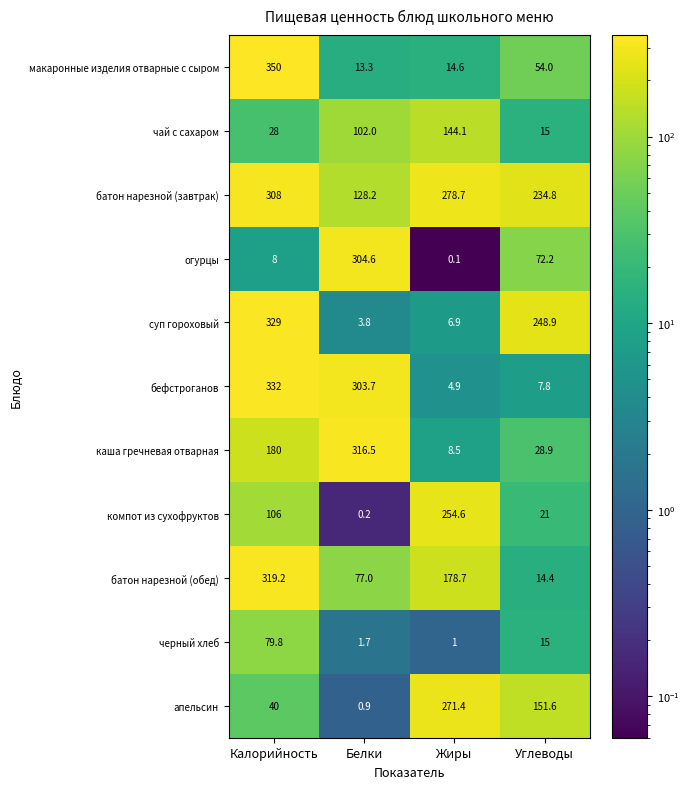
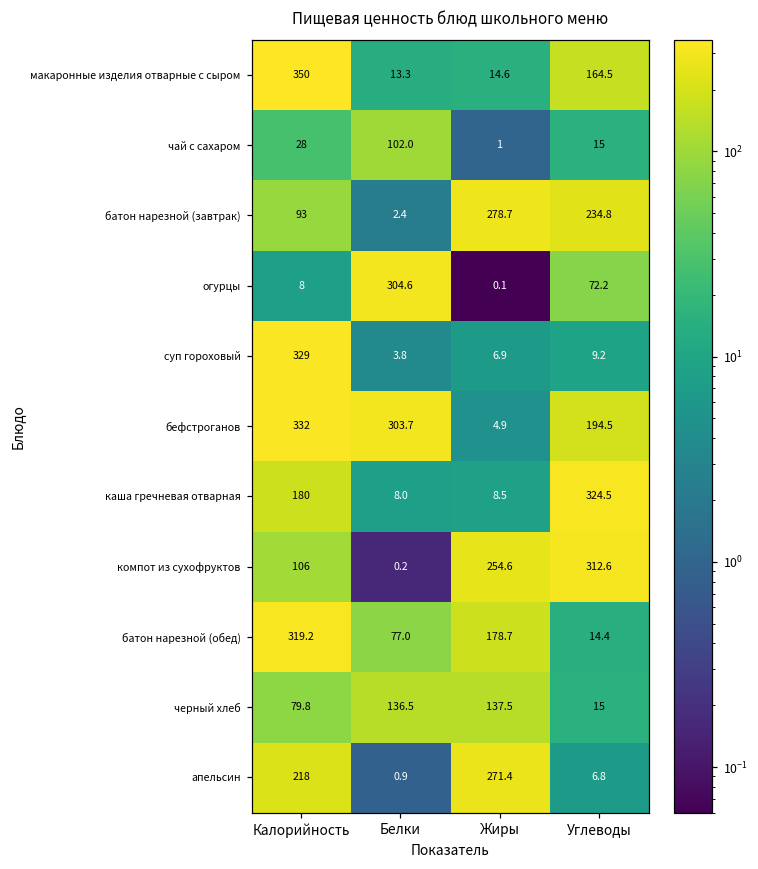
макаронные изделия отварные с сыром, Углеводы: 54.0 -> 164.5
чай с сахаром, Жиры: 144.1 -> 1
батон нарезной (завтрак), Калорийность: 308 -> 93
батон нарезной (завтрак), Белки: 128.2 -> 2.4
суп гороховый, Углеводы: 248.9 -> 9.2
бефстроганов, Углеводы: 7.8 -> 194.5
каша гречневая отварная, Белки: 316.5 -> 8.0
каша гречневая отварная, Углеводы: 28.9 -> 324.5
компот из сухофруктов, Углеводы: 21 -> 312.6
черный хлеб, Белки: 1.7 -> 136.5
черный хлеб, Жиры: 1 -> 137.5
апельсин, Калорийность: 40 -> 218
апельсин, Углеводы: 151.6 -> 6.8
